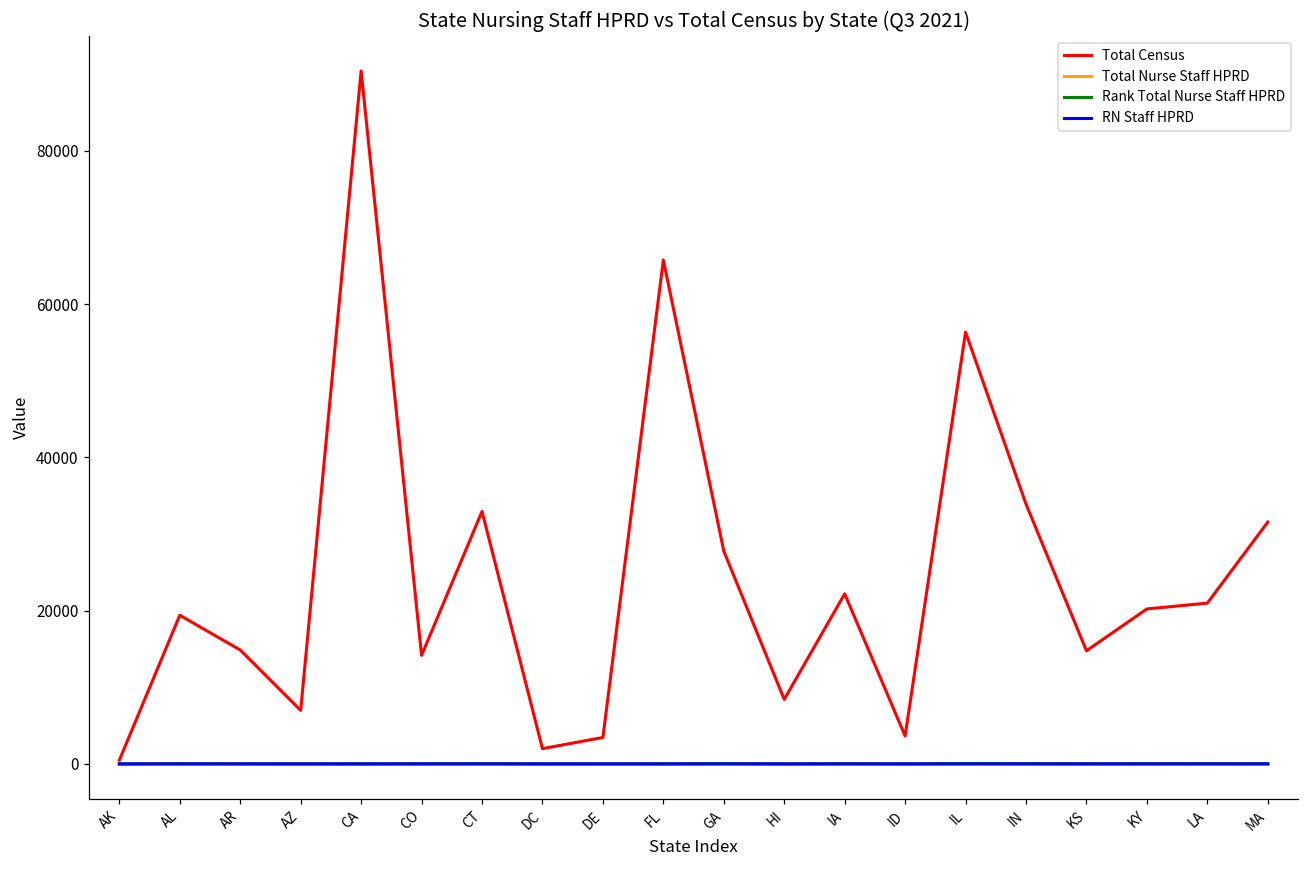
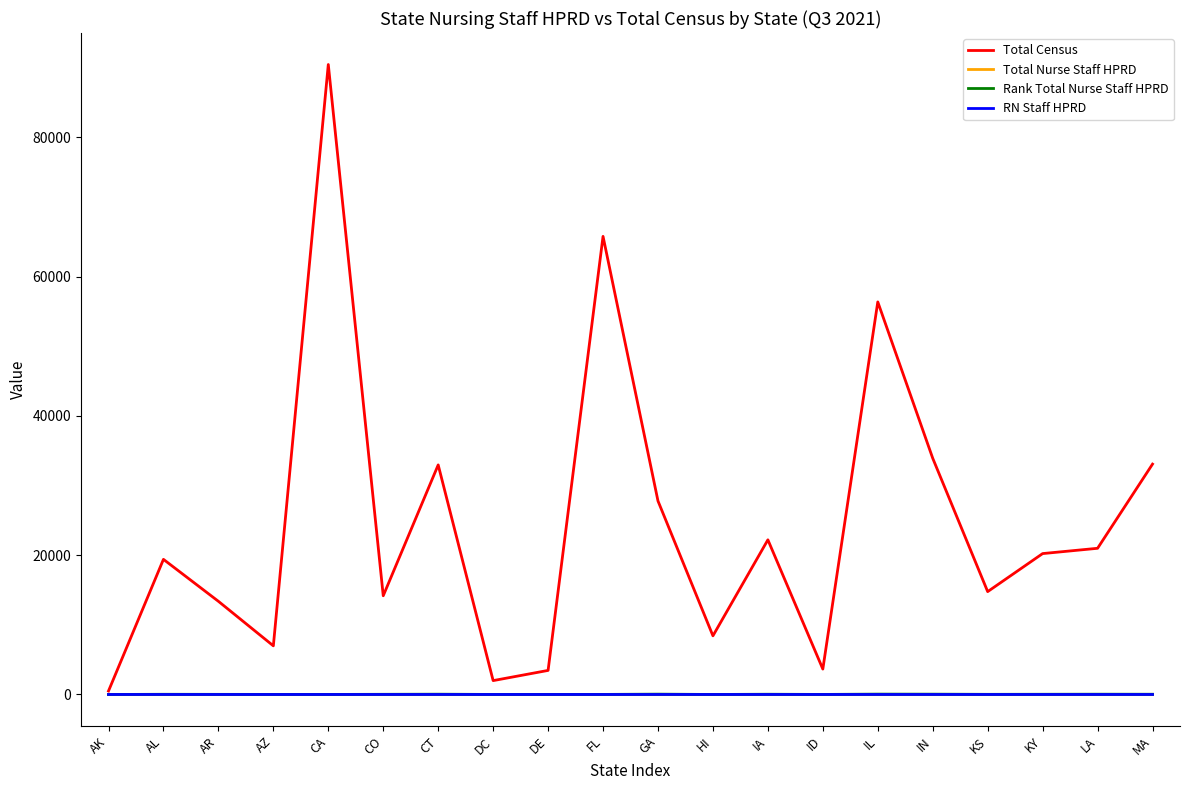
Total Census, AR: 15000 -> 13000
Total Census, MA: 32000 -> 33000
